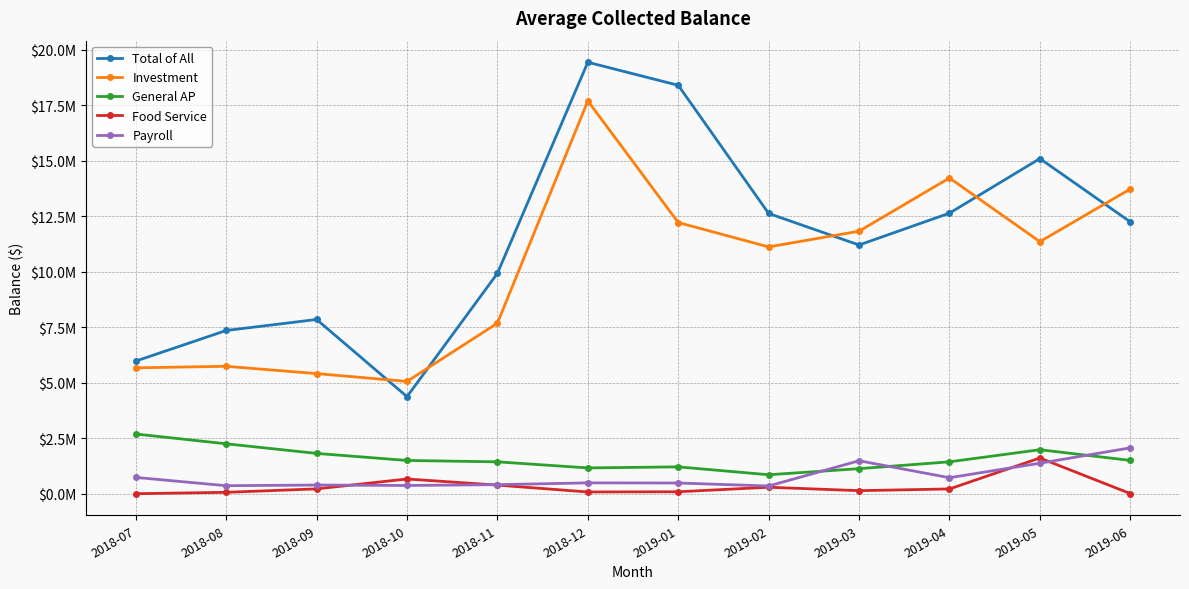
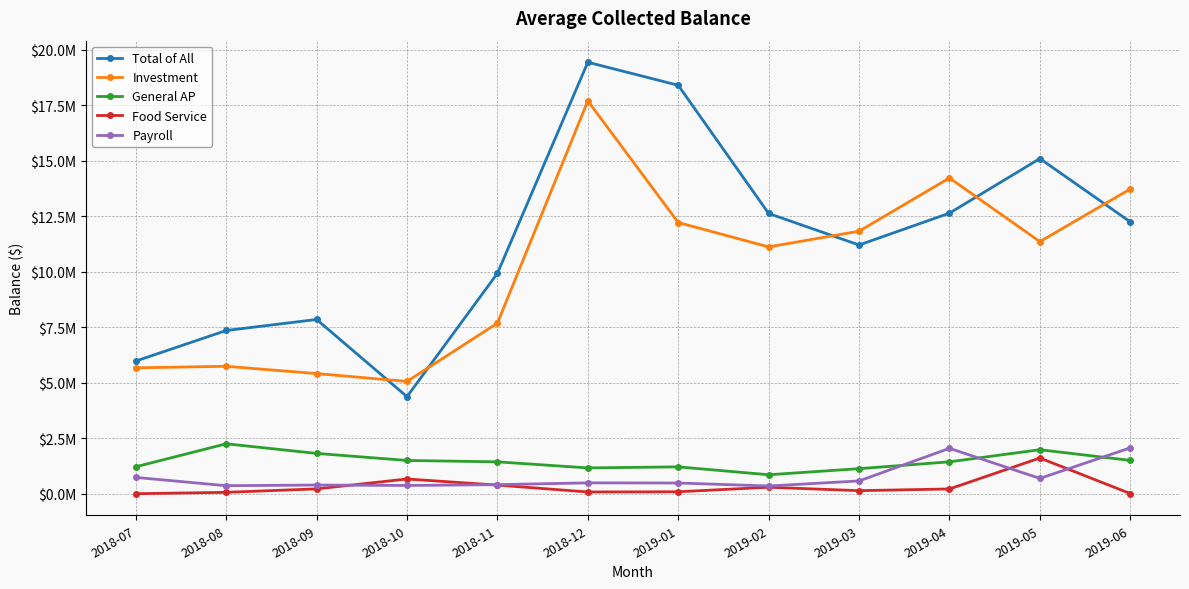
General AP, 2018-07: $2700000 -> $1200000
Payroll, 2019-03: $1500000 -> $600000
Payroll, 2019-04: $700000 -> $2000000
Payroll, 2019-05: $1400000 -> $700000
